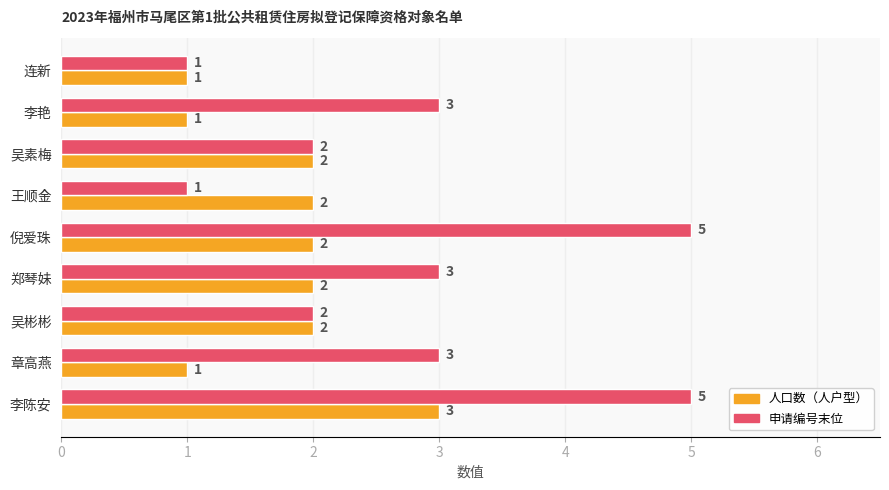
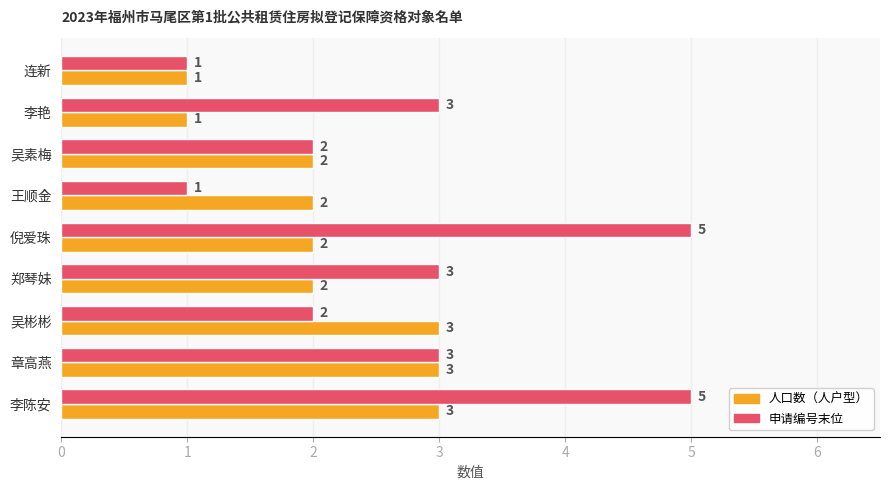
人口数（人户型）, 吴彬彬: 2 -> 3
人口数（人户型）, 章高燕: 1 -> 3
